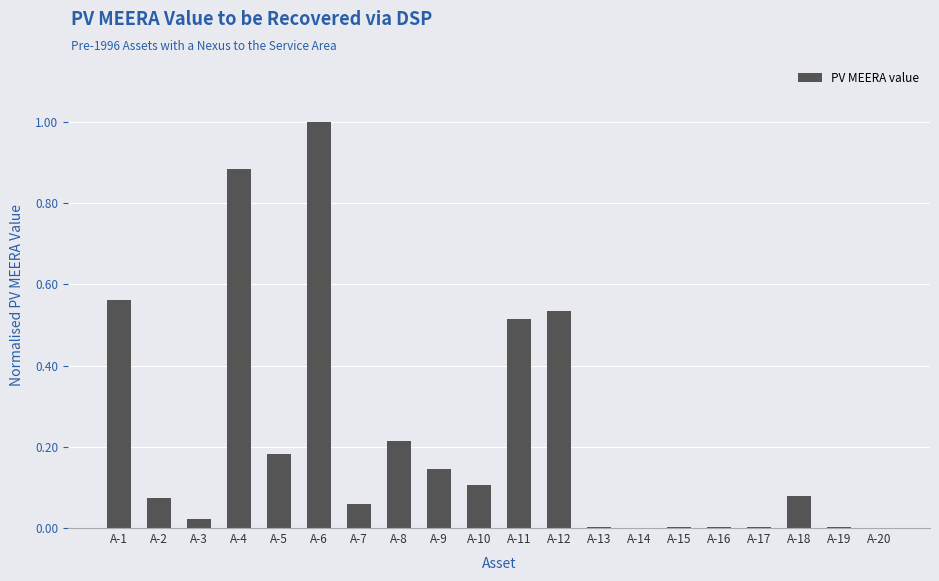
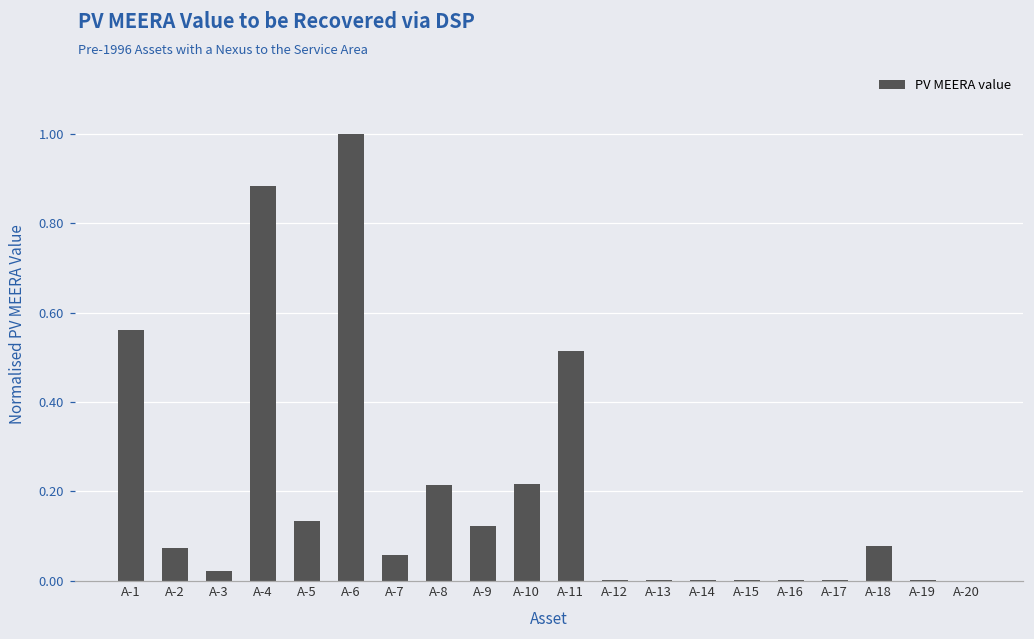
A-5: 0.18 -> 0.13
A-9: 0.15 -> 0.12
A-10: 0.11 -> 0.22
A-12: 0.53 -> 0.00
